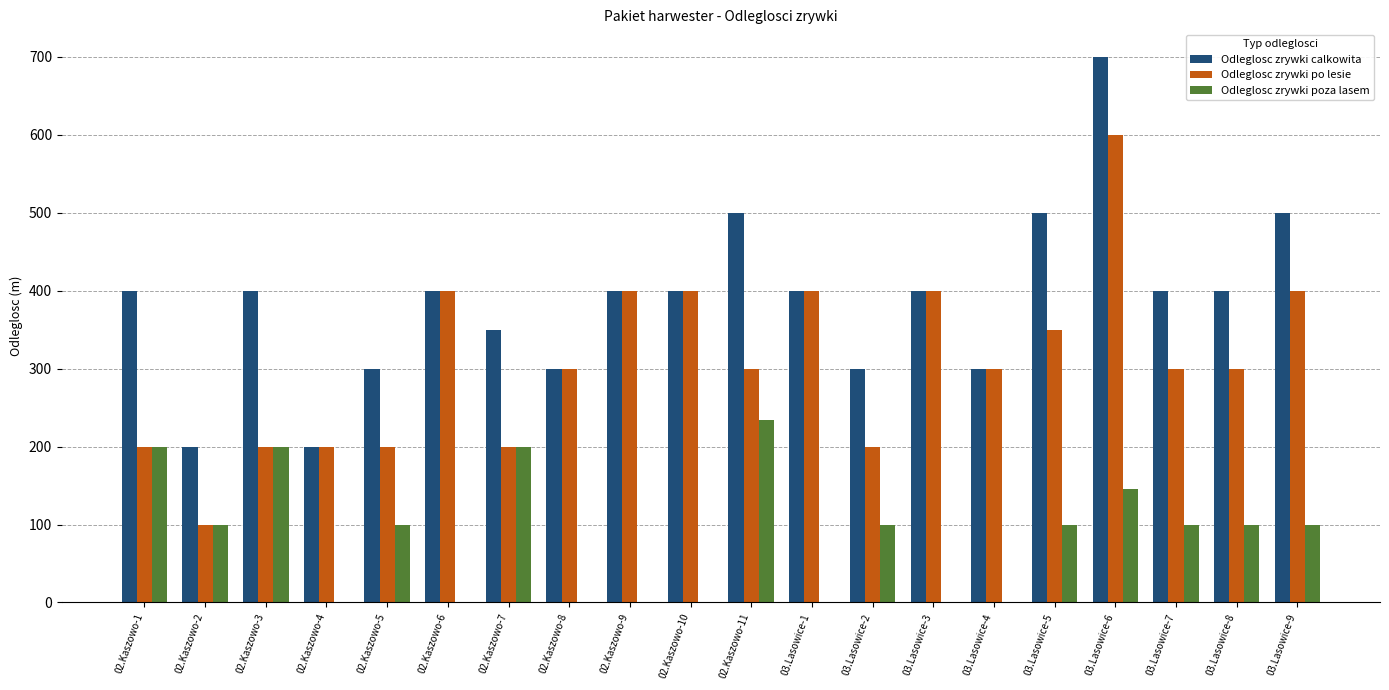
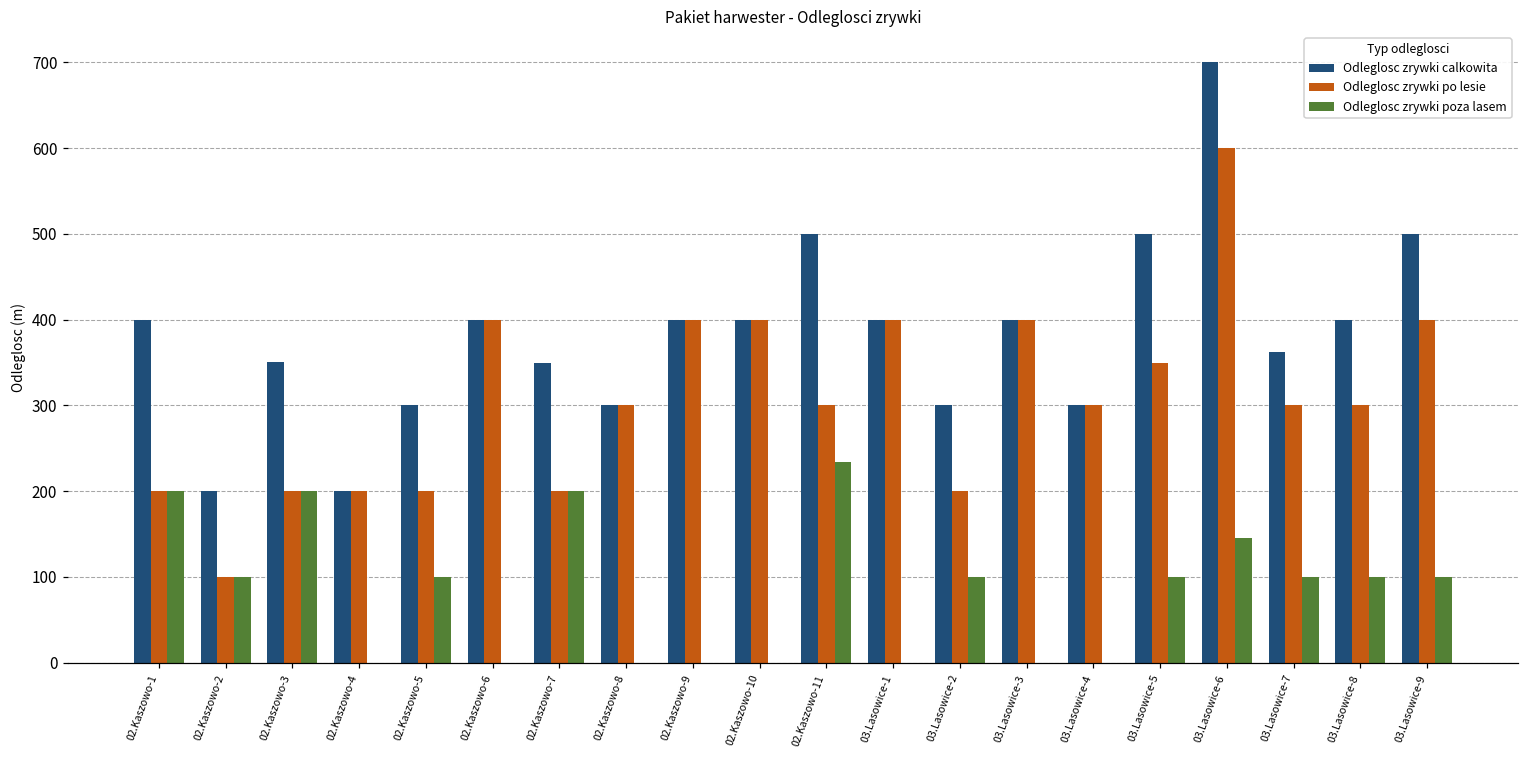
Odleglosc zrywki calkowita, 02.Kaszowo-3: 400 -> 350
Odleglosc zrywki calkowita, 03.Lasowice-7: 400 -> 360
